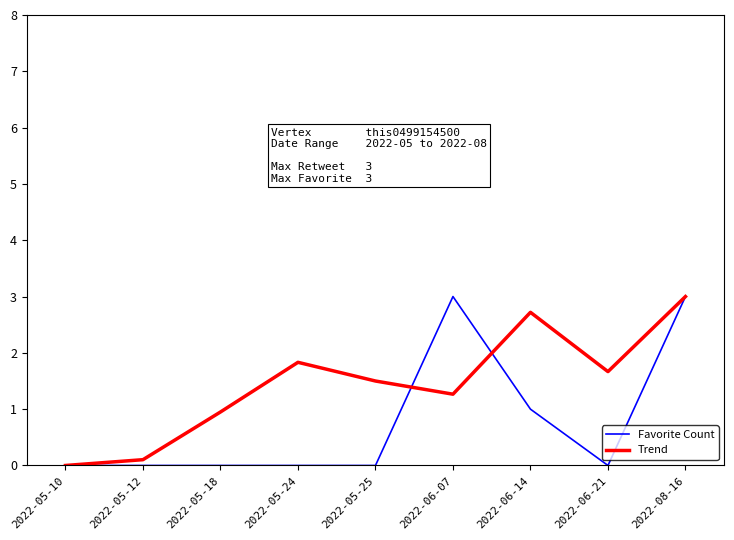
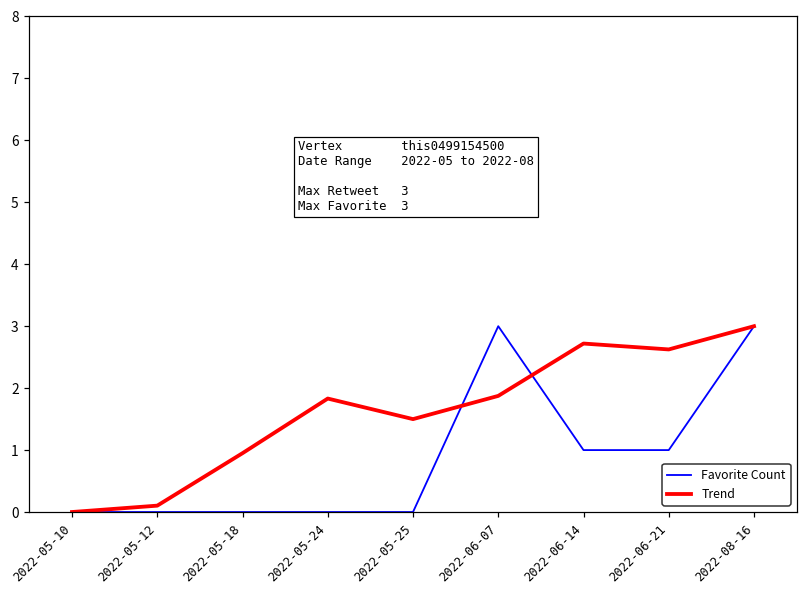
Trend, 2022-06-07: 1.3 -> 1.9
Favorite Count, 2022-06-21: 0 -> 1
Trend, 2022-06-21: 1.7 -> 2.6
